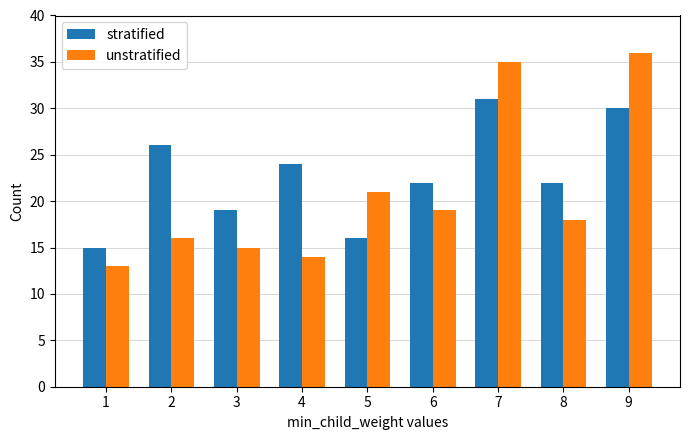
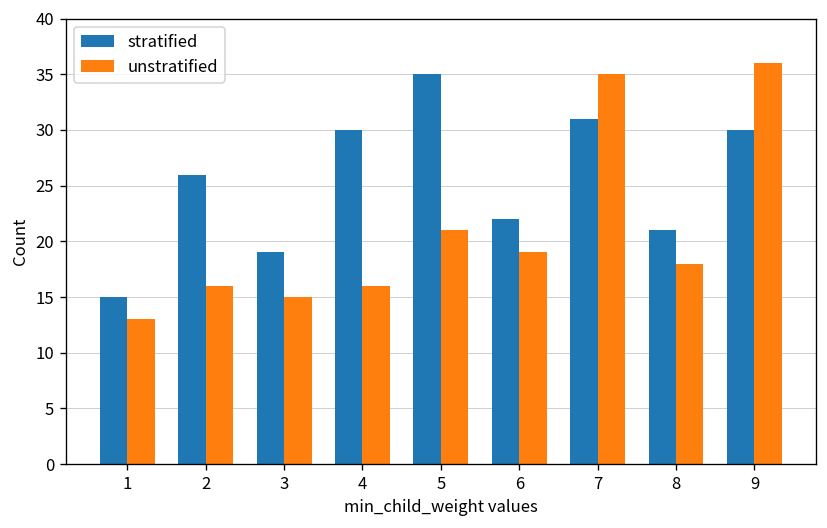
stratified, 4: 24 -> 30
unstratified, 4: 14 -> 16
stratified, 5: 16 -> 35
stratified, 8: 22 -> 21
